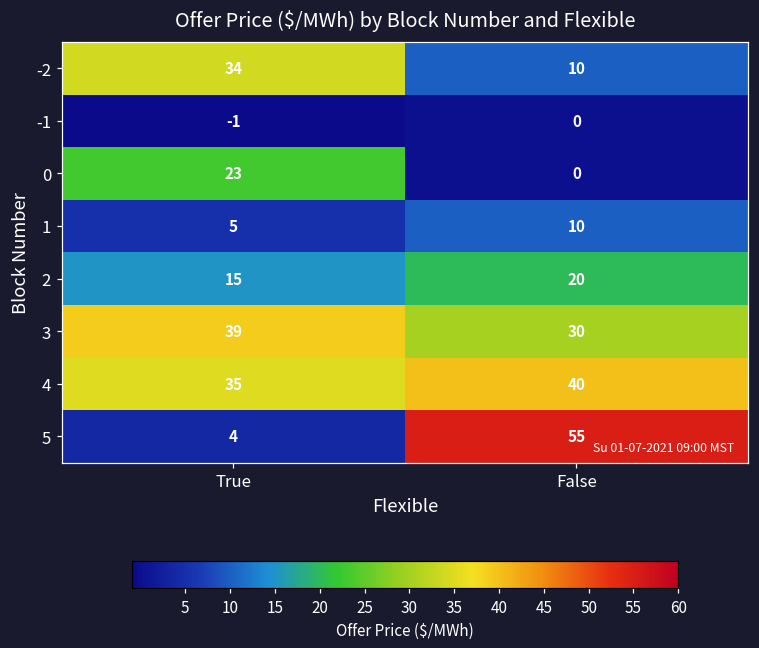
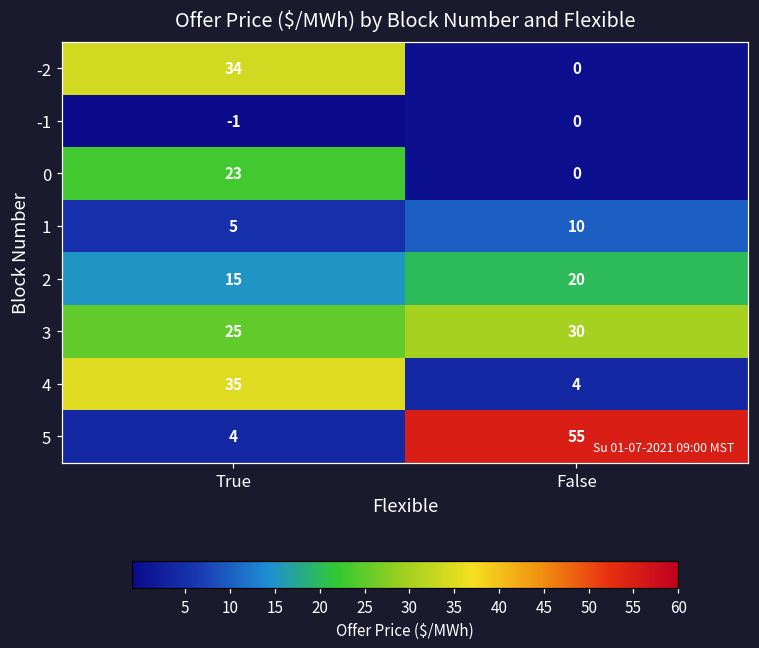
-2, False: 10 -> 0
3, True: 39 -> 25
4, False: 40 -> 4
